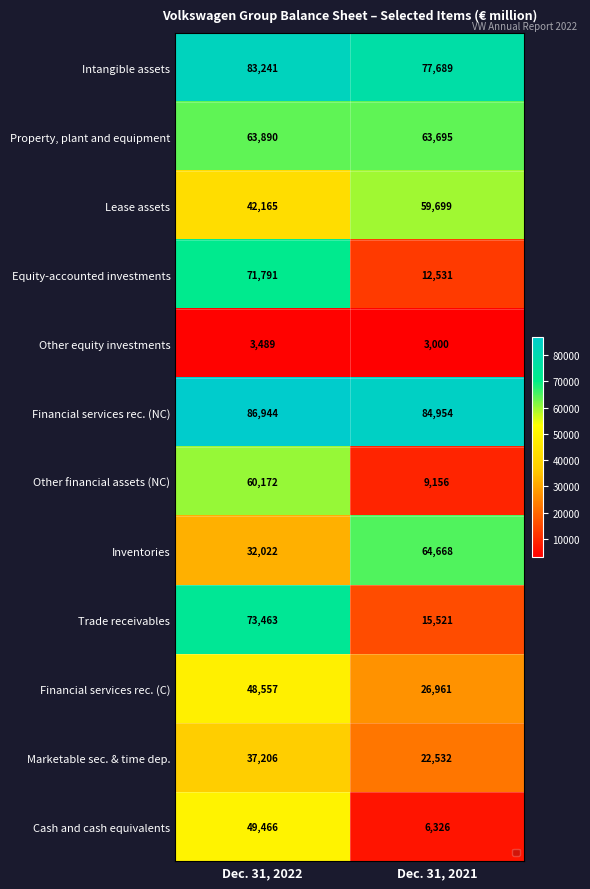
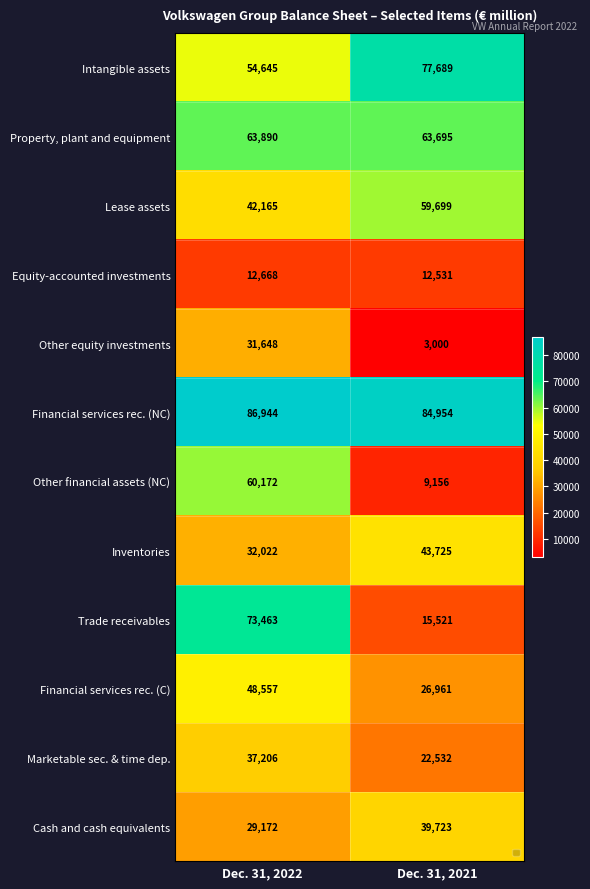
Intangible assets, Dec. 31, 2022: 83,241 -> 54,645
Equity-accounted investments, Dec. 31, 2022: 71,791 -> 12,668
Other equity investments, Dec. 31, 2022: 3,489 -> 31,648
Inventories, Dec. 31, 2021: 64,668 -> 43,725
Cash and cash equivalents, Dec. 31, 2022: 49,466 -> 29,172
Cash and cash equivalents, Dec. 31, 2021: 6,326 -> 39,723
